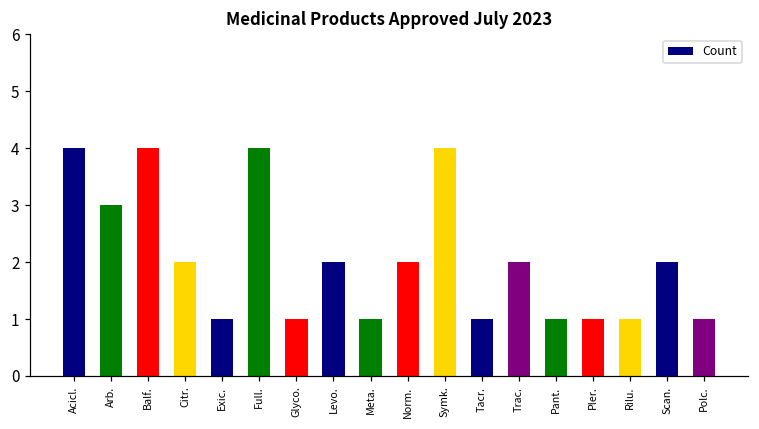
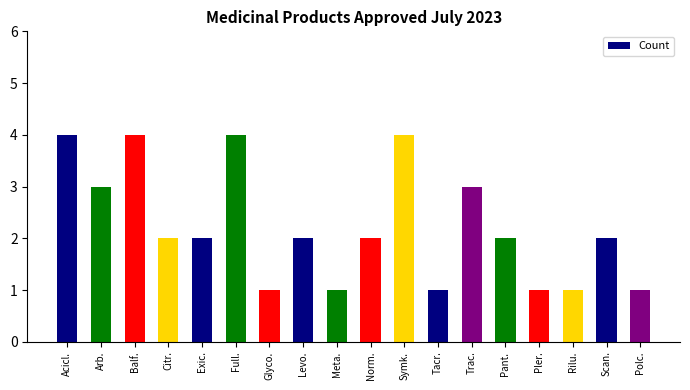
Exic.: 1 -> 2
Trac.: 2 -> 3
Pant.: 1 -> 2
